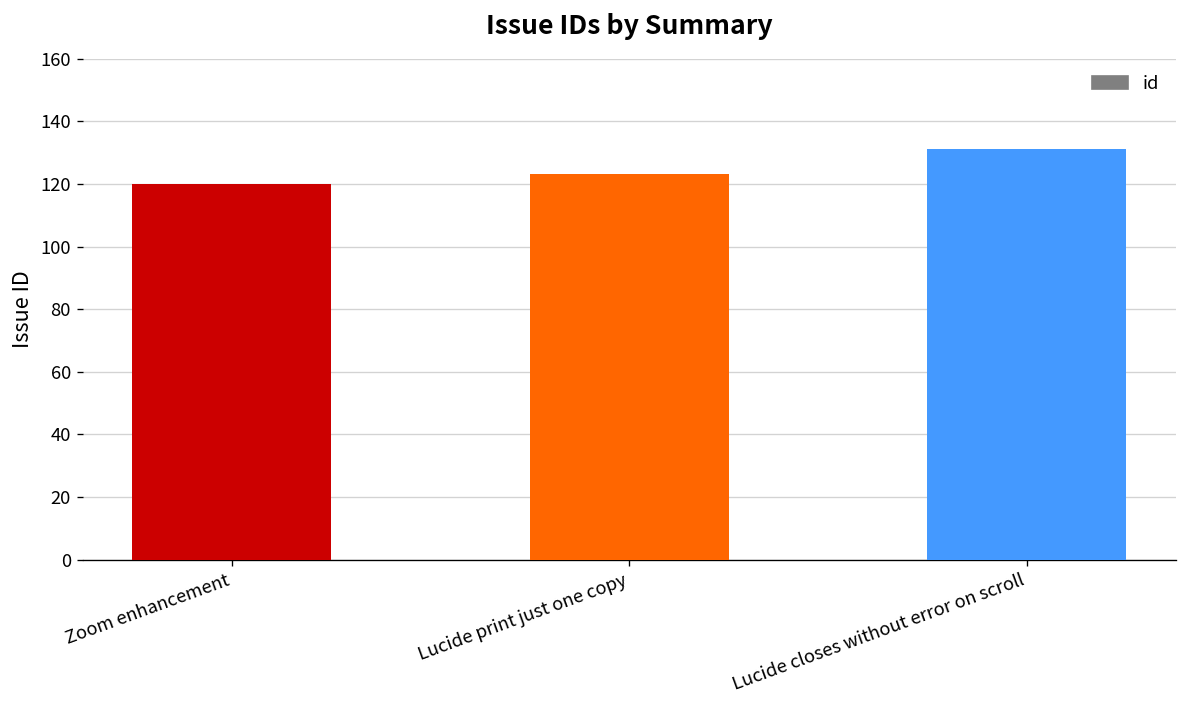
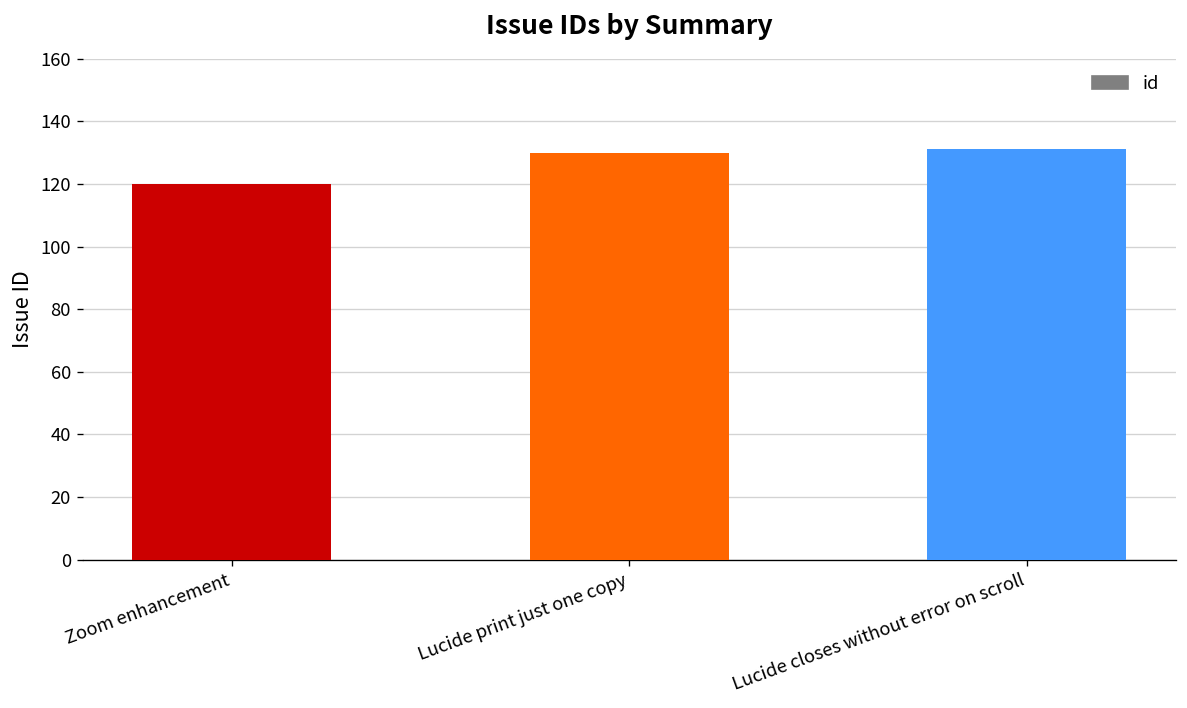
Lucide print just one copy: 123 -> 130
